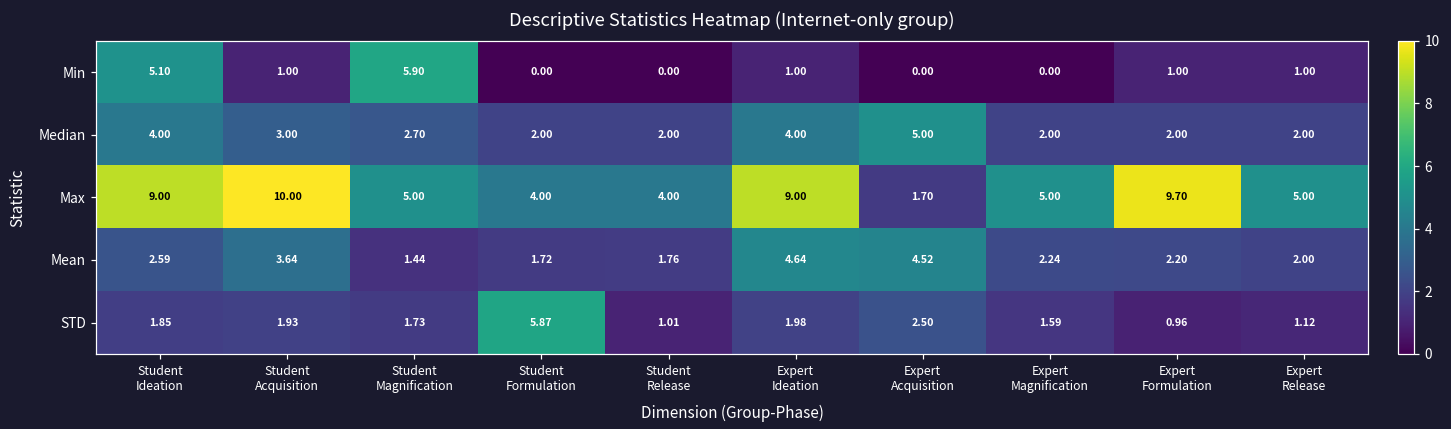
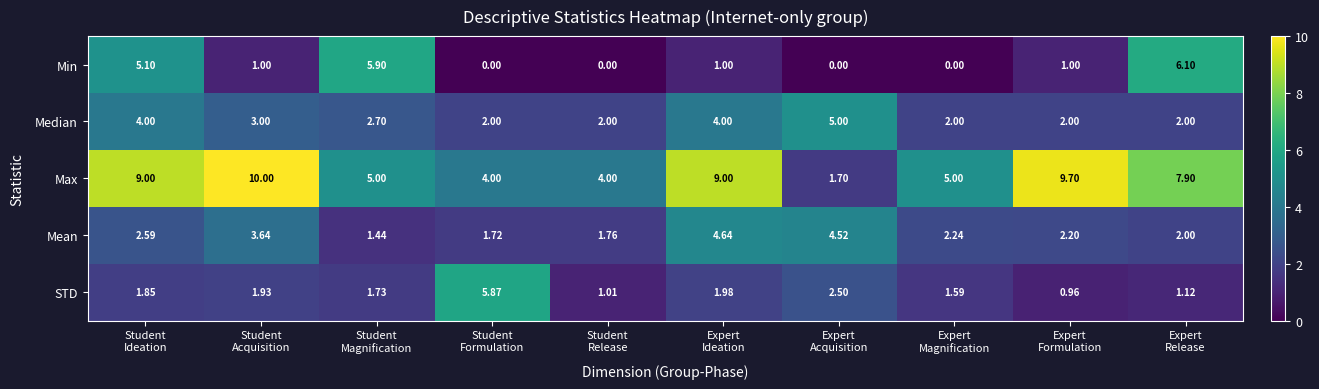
Min, Expert Release: 1.00 -> 6.10
Max, Expert Release: 5.00 -> 7.90
